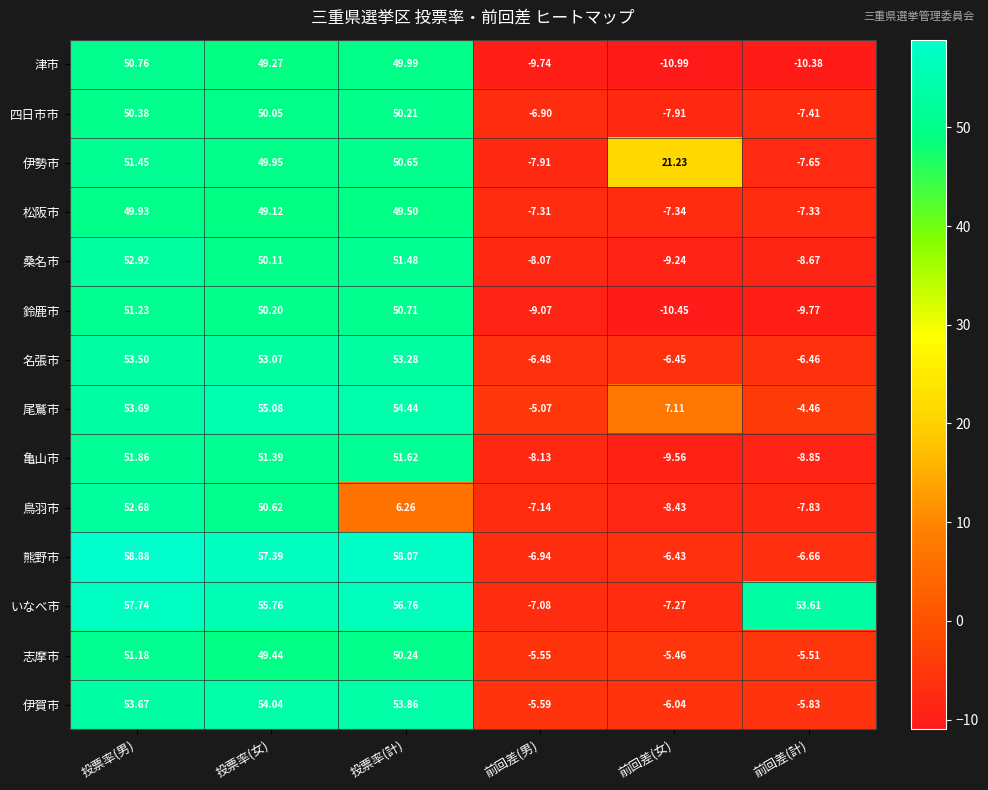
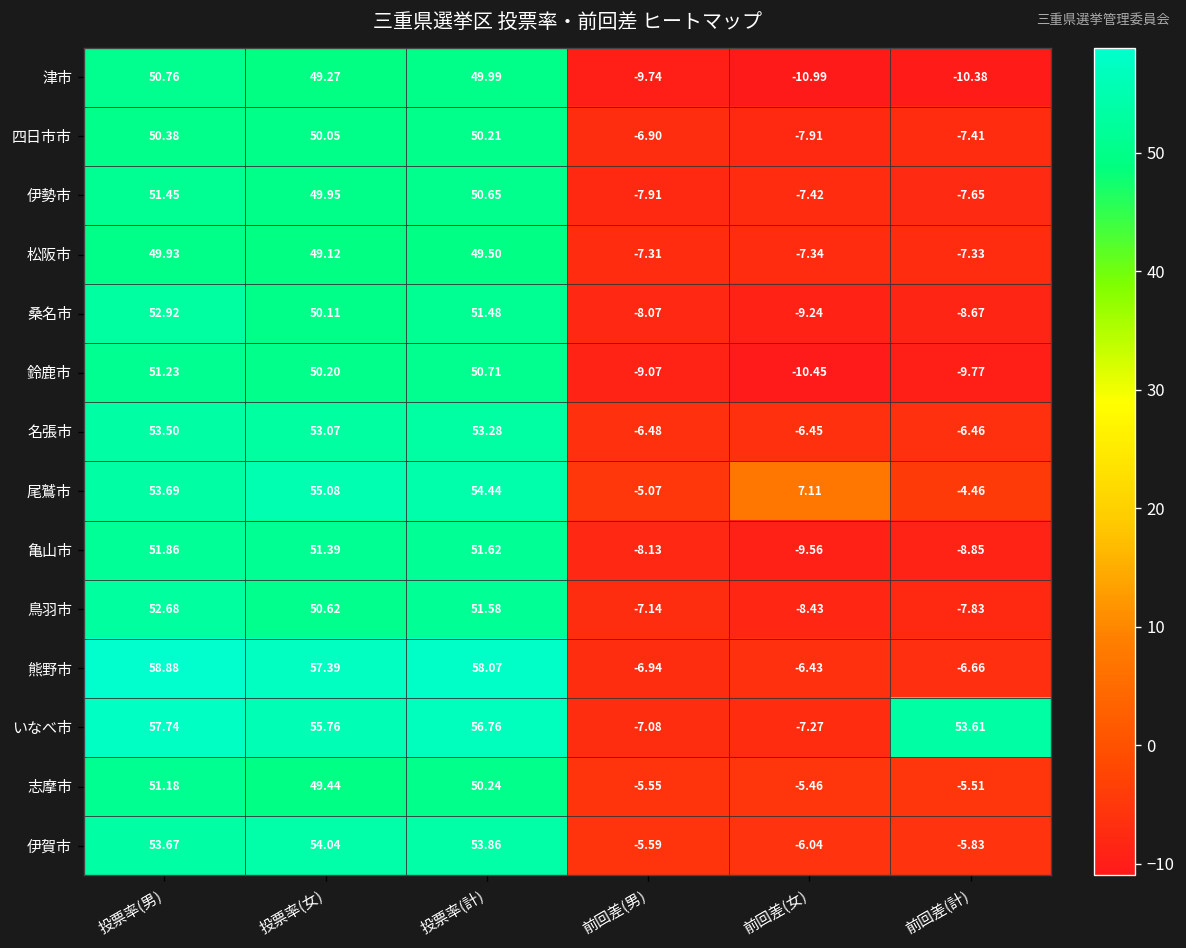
伊勢市, 前回差(女): 21.23 -> -7.42
鳥羽市, 投票率(計): 6.26 -> 51.58
